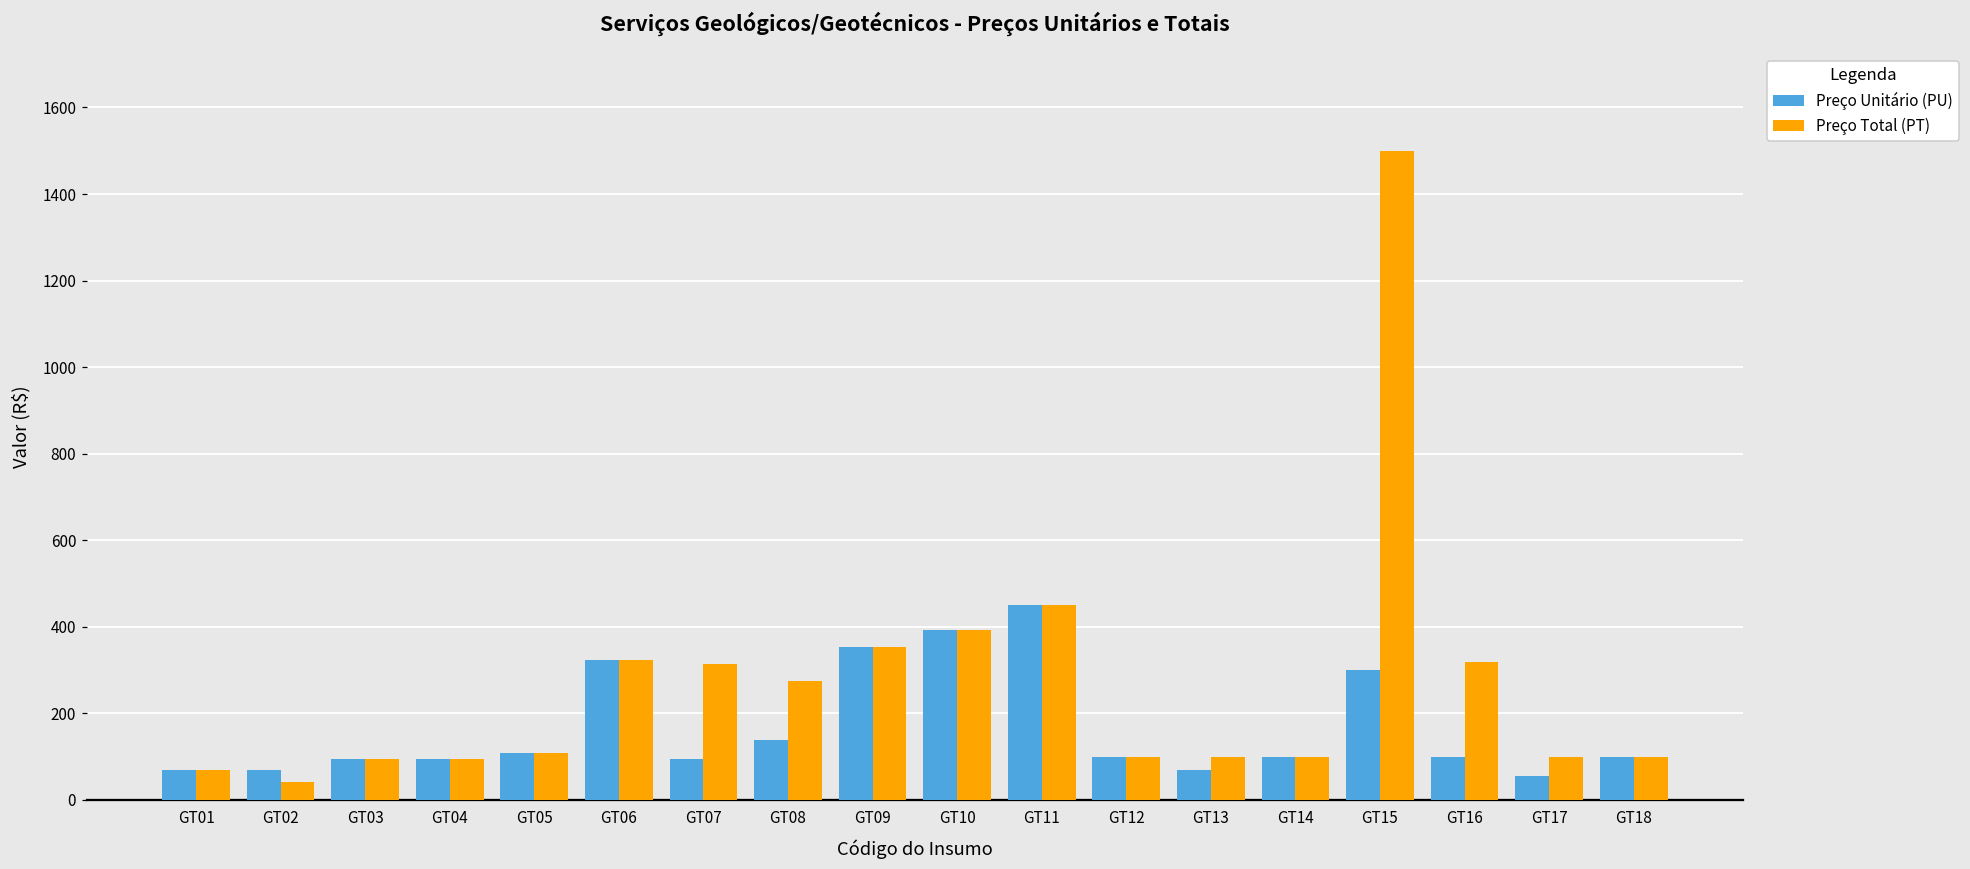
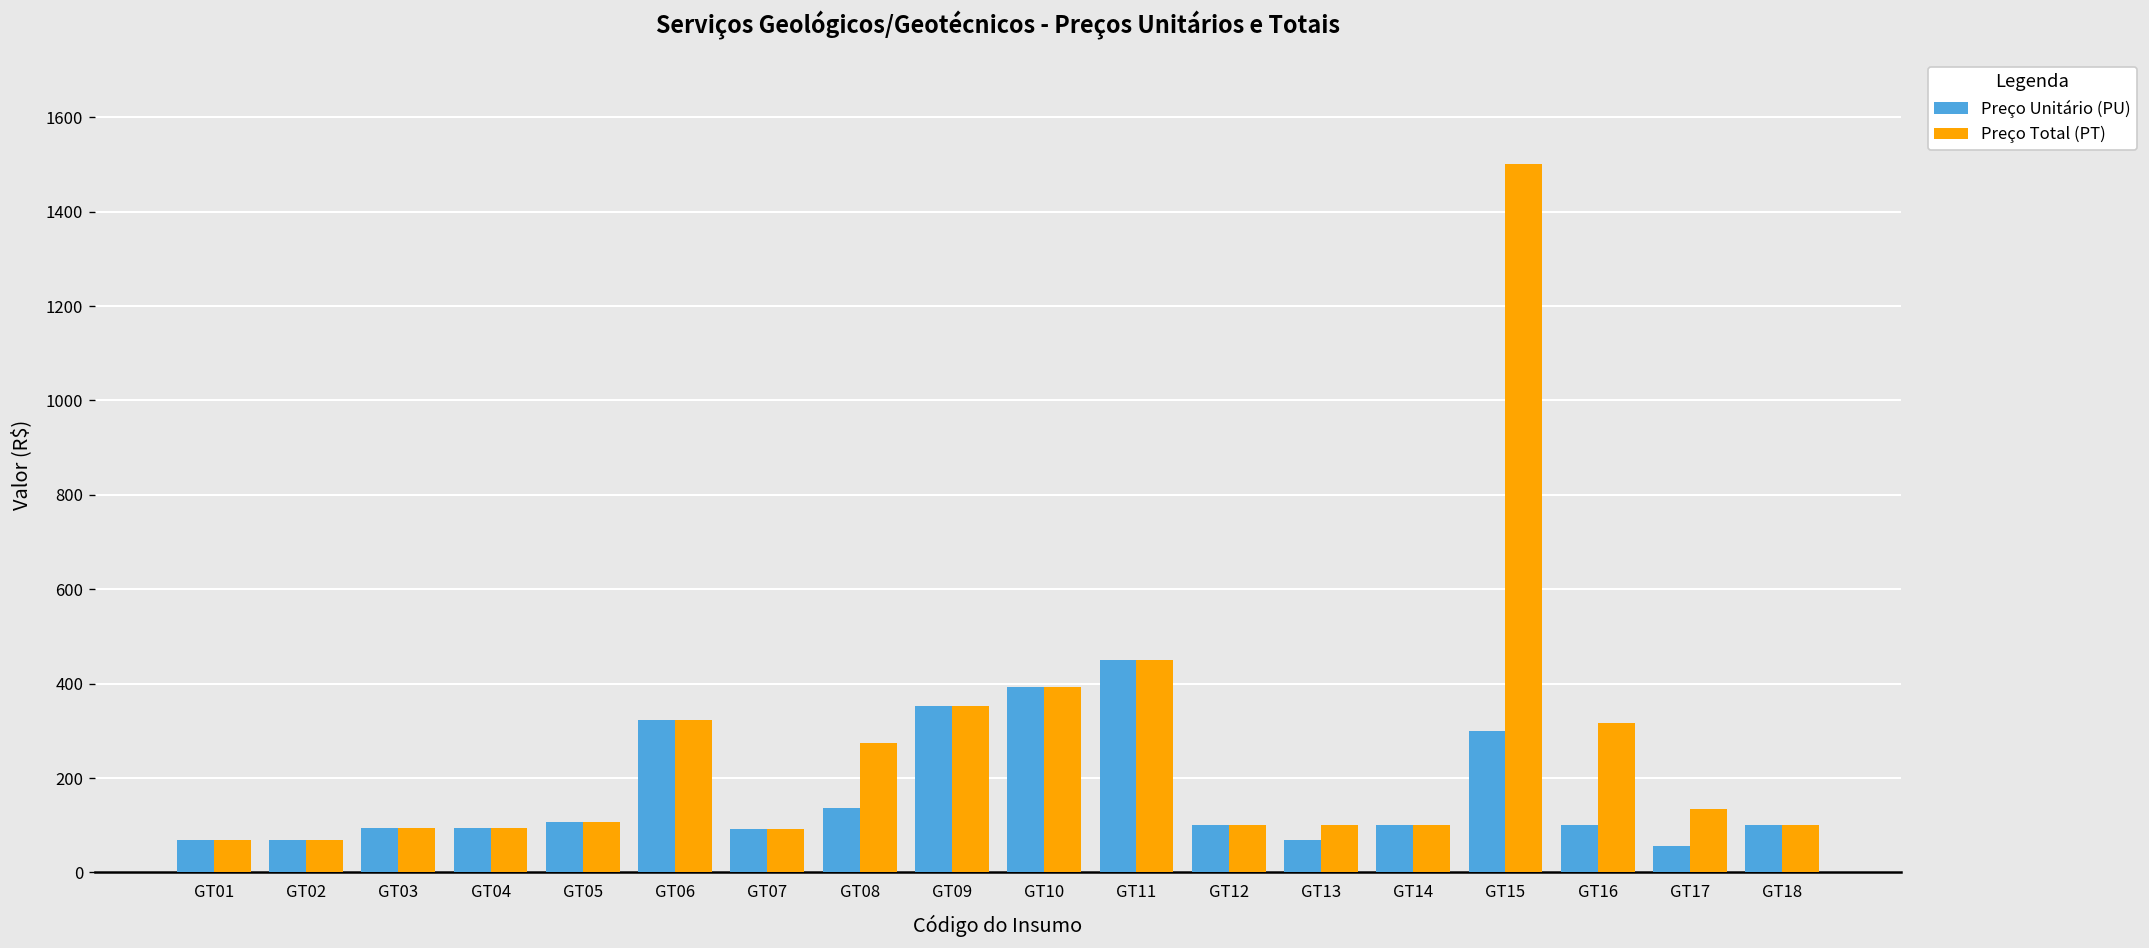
Preço Total (PT), GT02: 40 -> 70
Preço Total (PT), GT07: 310 -> 90
Preço Total (PT), GT17: 100 -> 130
